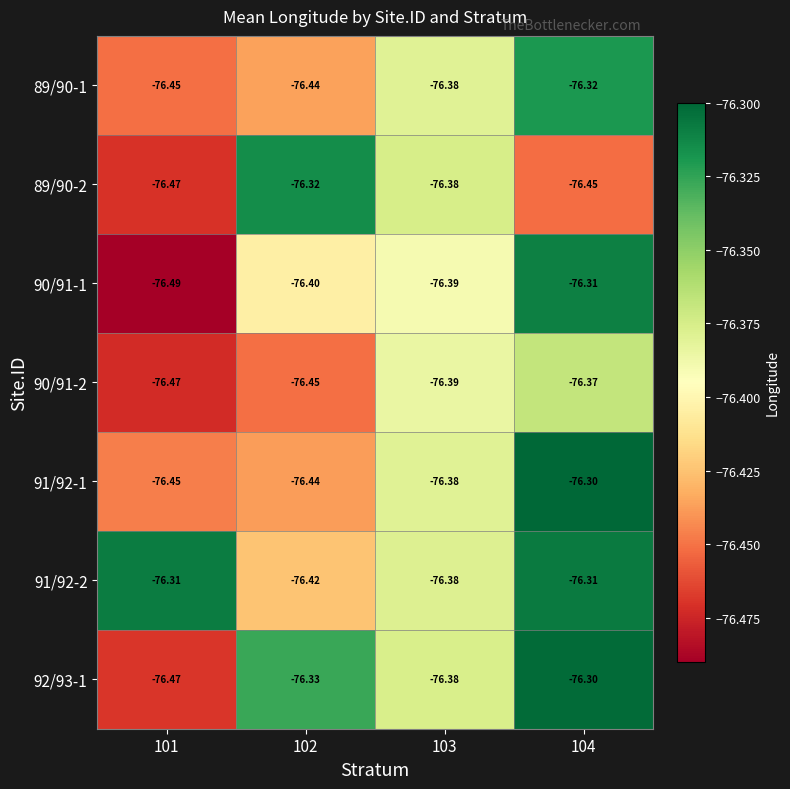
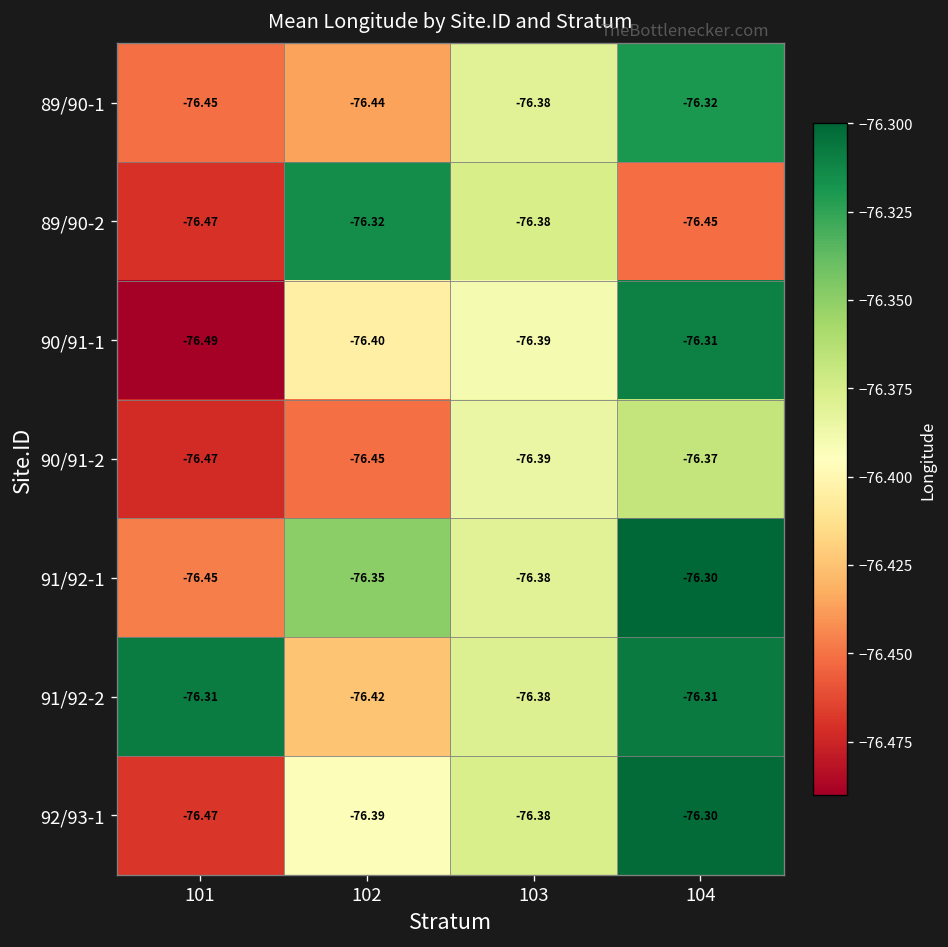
91/92-1, 102: -76.44 -> -76.35
92/93-1, 102: -76.33 -> -76.39
